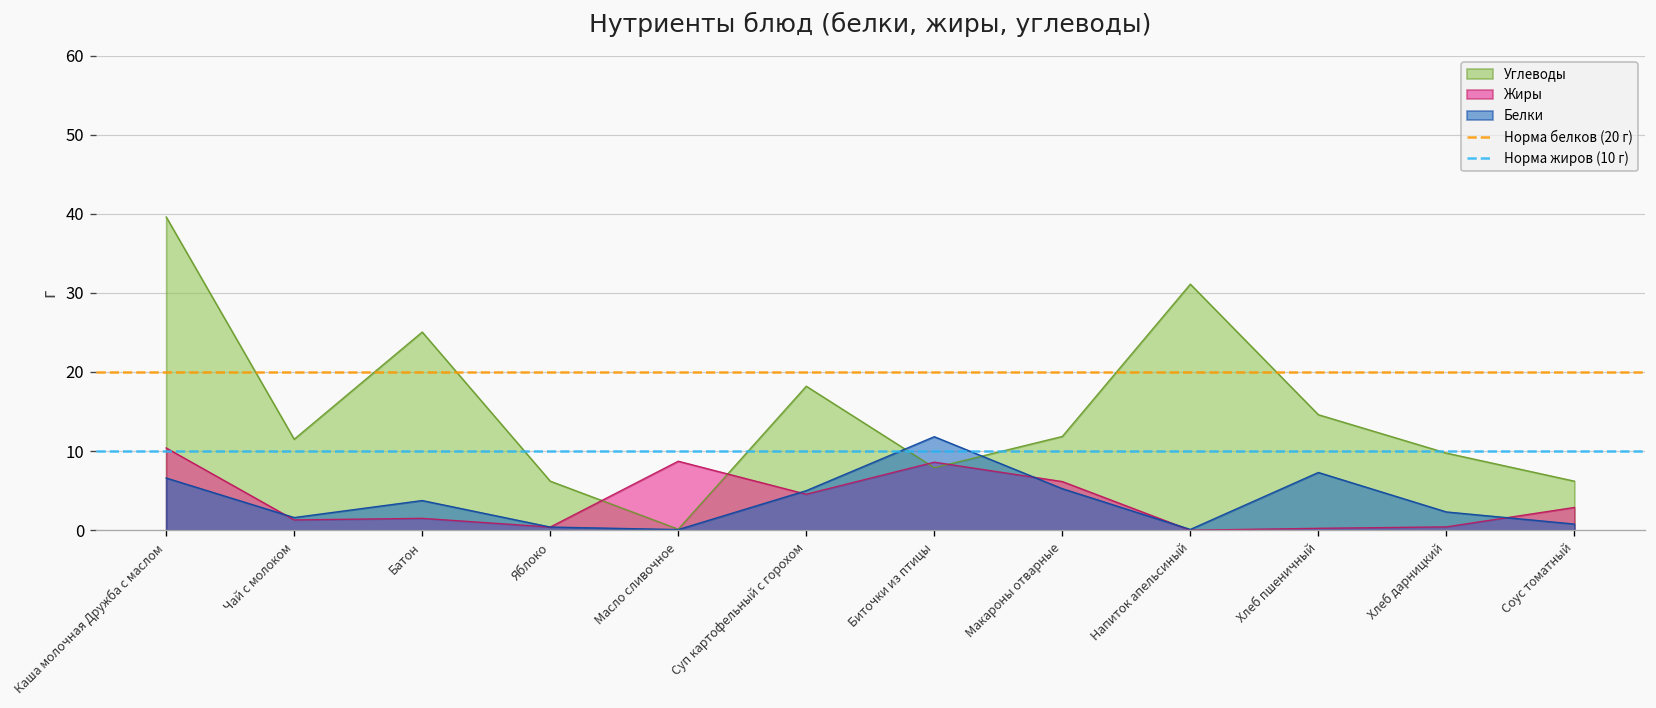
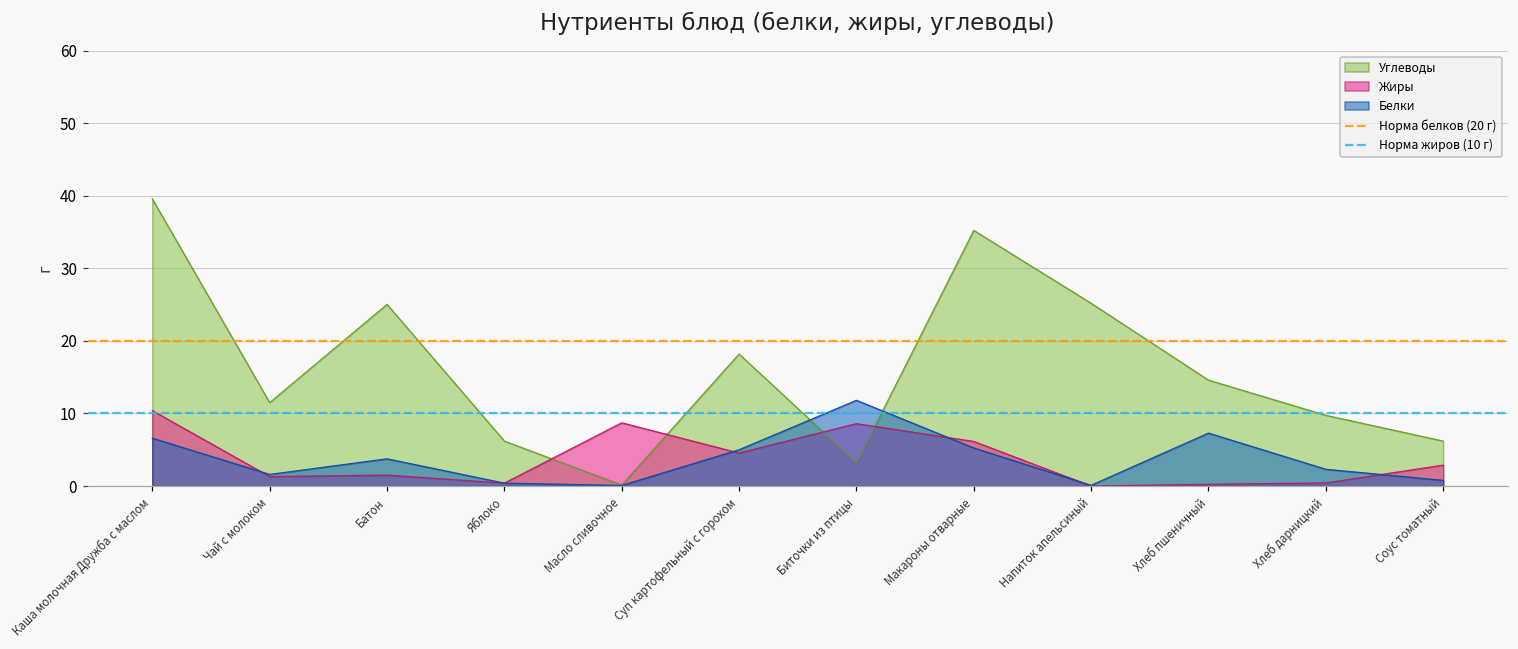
Углеводы, Биточки из птицы: 8 -> 3
Углеводы, Макароны отварные: 12 -> 35
Углеводы, Напиток апельсиный: 31 -> 25
